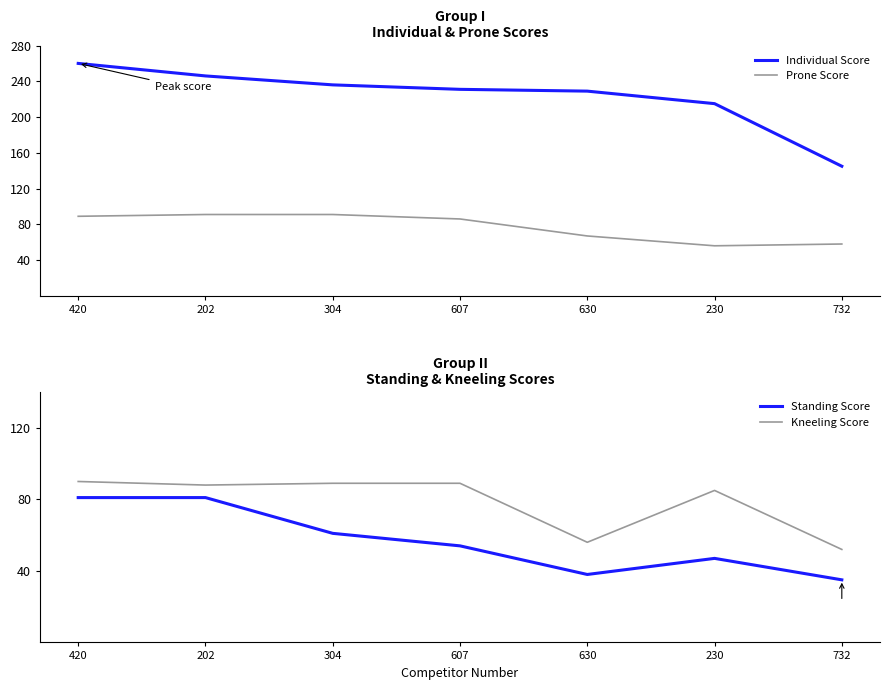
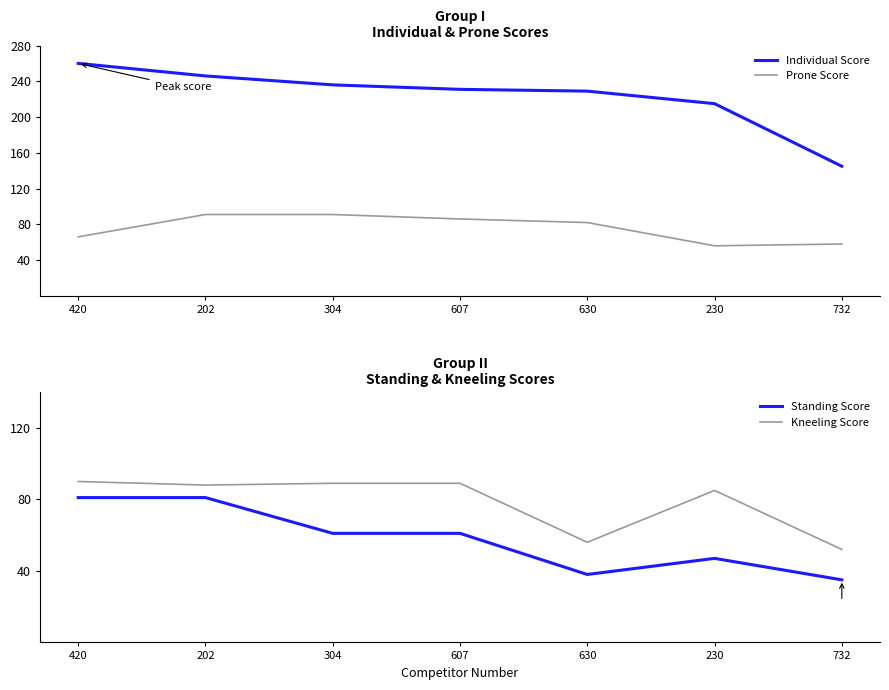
Group I Individual & Prone Scores, Prone Score, 420: 90 -> 70
Group I Individual & Prone Scores, Prone Score, 630: 70 -> 80
Group II Standing & Kneeling Scores, Standing Score, 607: 54 -> 61
